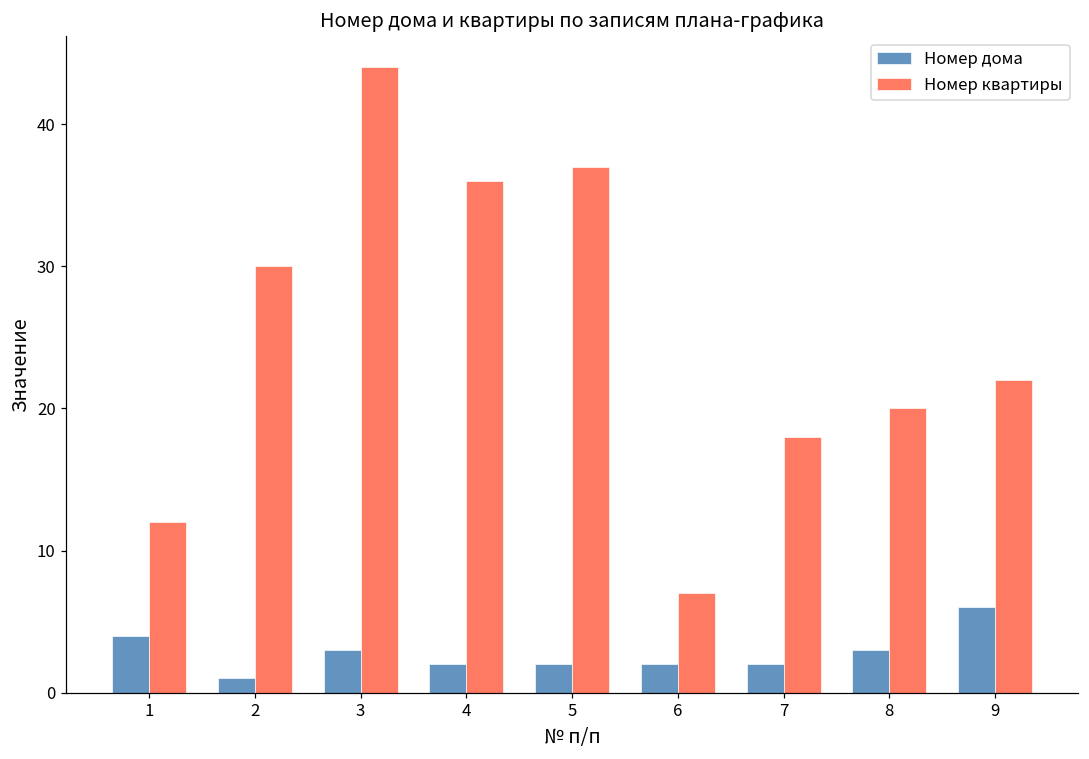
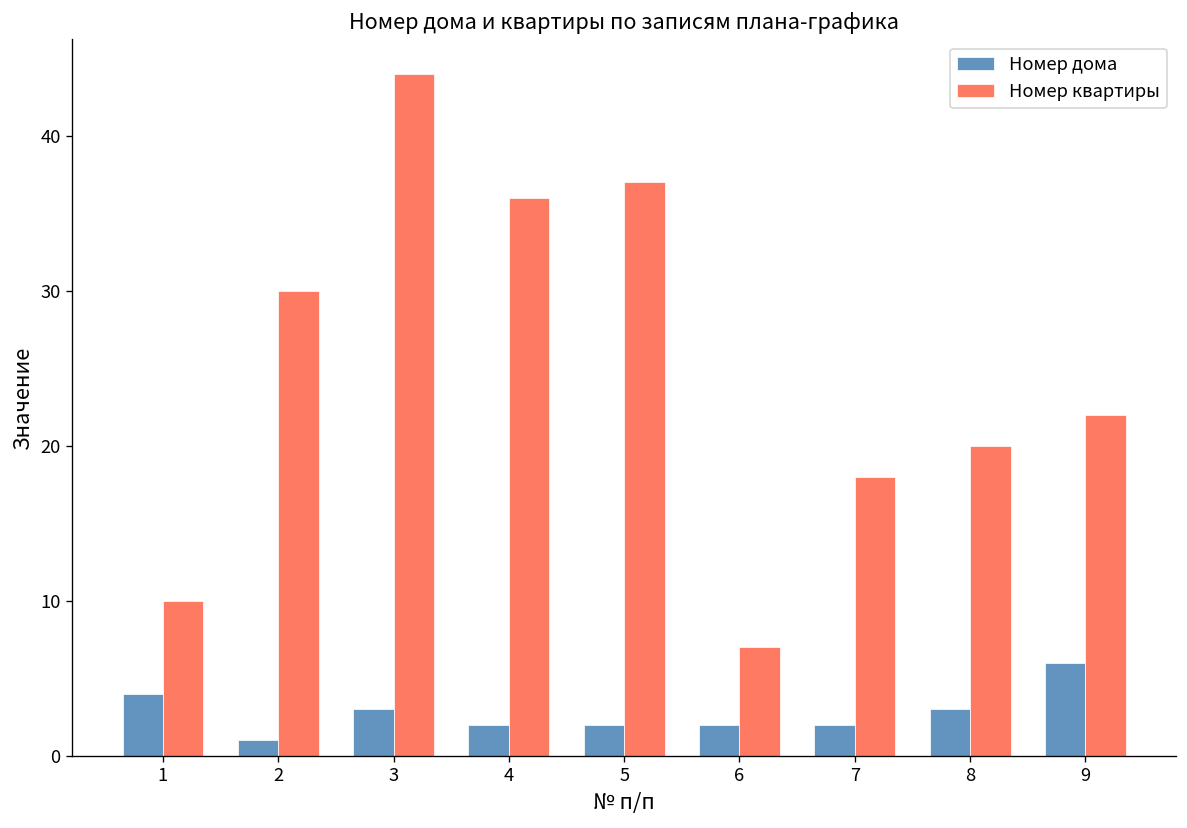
Номер квартиры, 1: 12 -> 10
